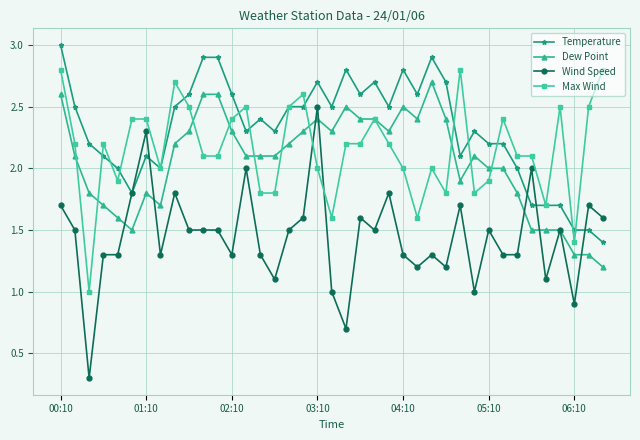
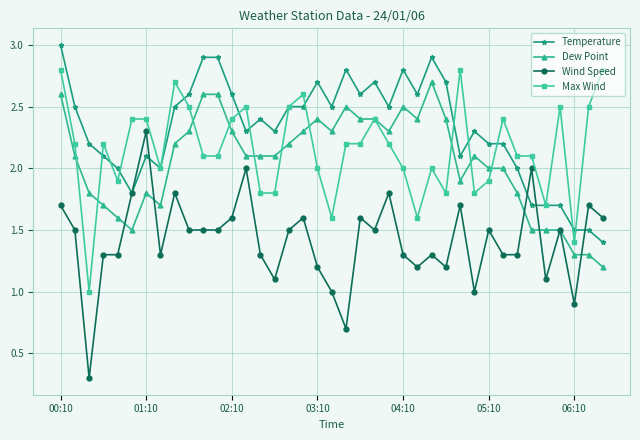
Wind Speed, 02:10: 1.3 -> 1.6
Wind Speed, 03:10: 2.5 -> 1.2
